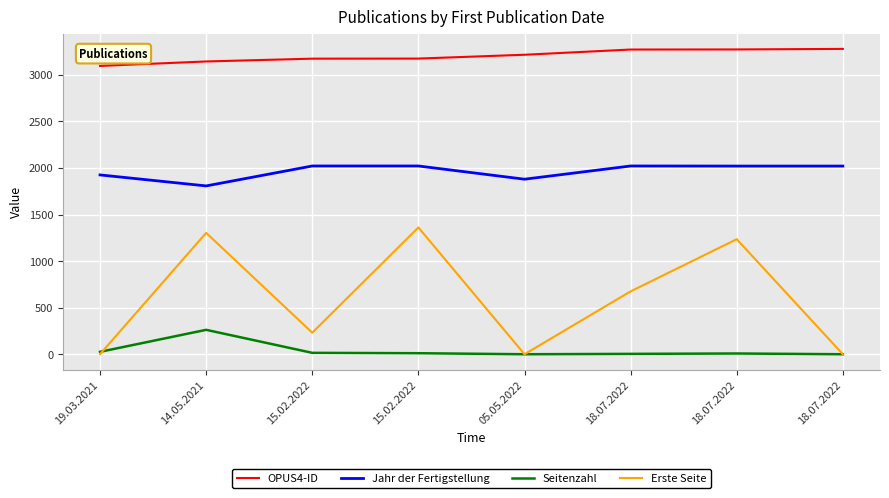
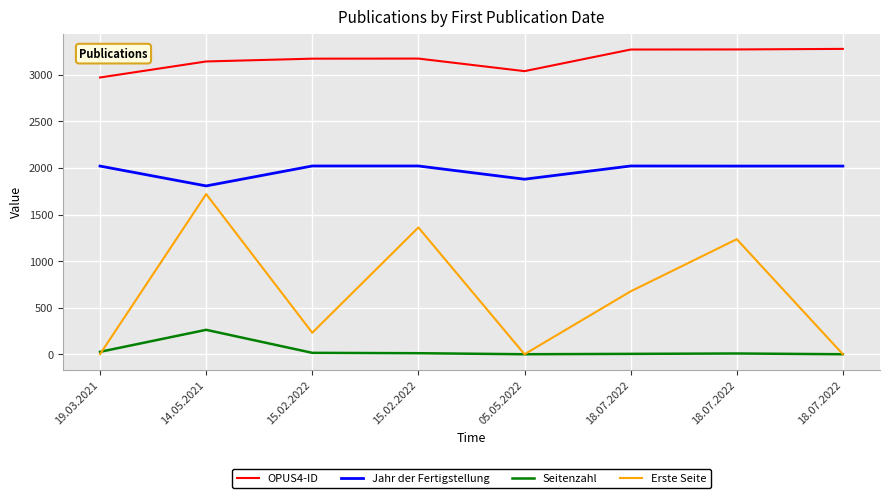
OPUS4-ID, 19.03.2021: 3100 -> 3000
Jahr der Fertigstellung, 19.03.2021: 1900 -> 2000
Erste Seite, 14.05.2021: 1300 -> 1700
OPUS4-ID, 05.05.2022: 3200 -> 3000
